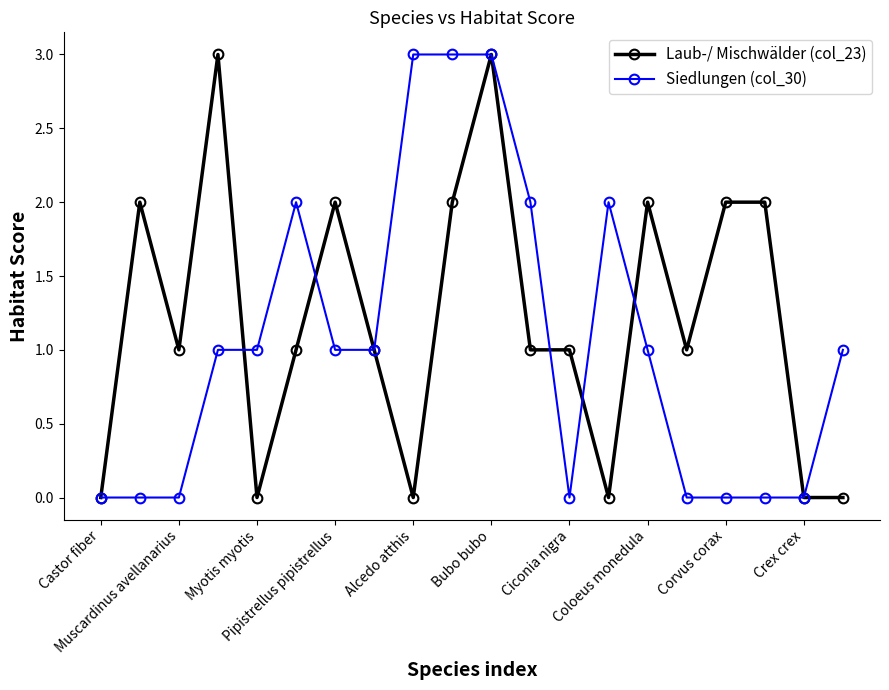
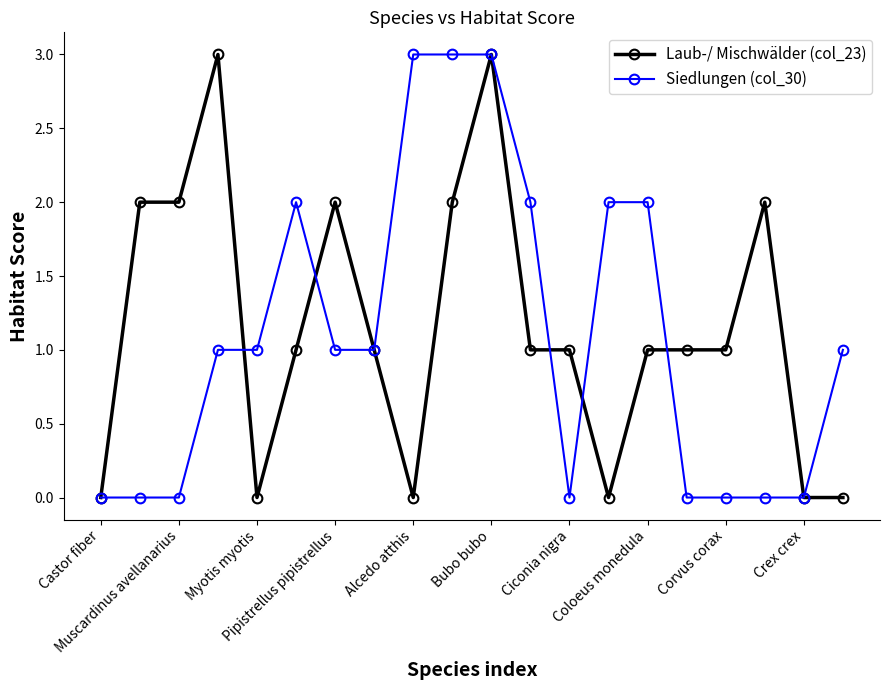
Laub-/ Mischwälder (col_23), Muscardinus avellanarius: 1 -> 2
Laub-/ Mischwälder (col_23), Coloeus monedula: 2 -> 1
Siedlungen (col_30), Coloeus monedula: 1 -> 2
Laub-/ Mischwälder (col_23), Corvus corax: 2 -> 1
